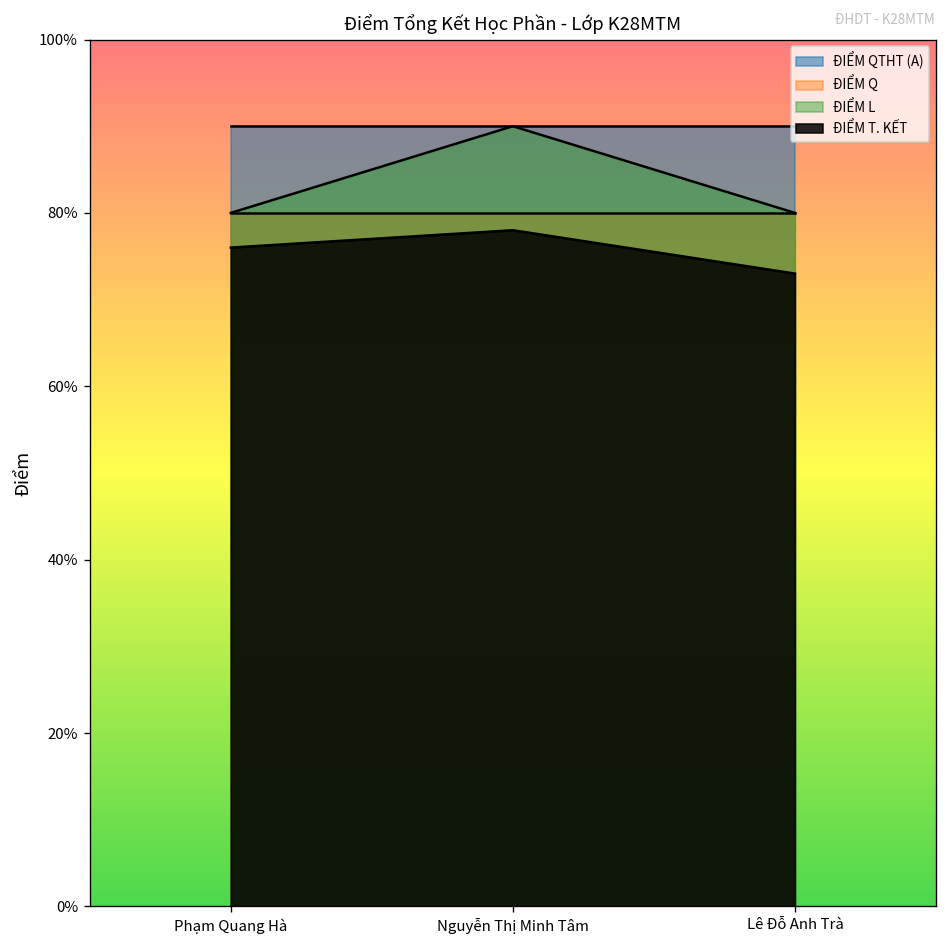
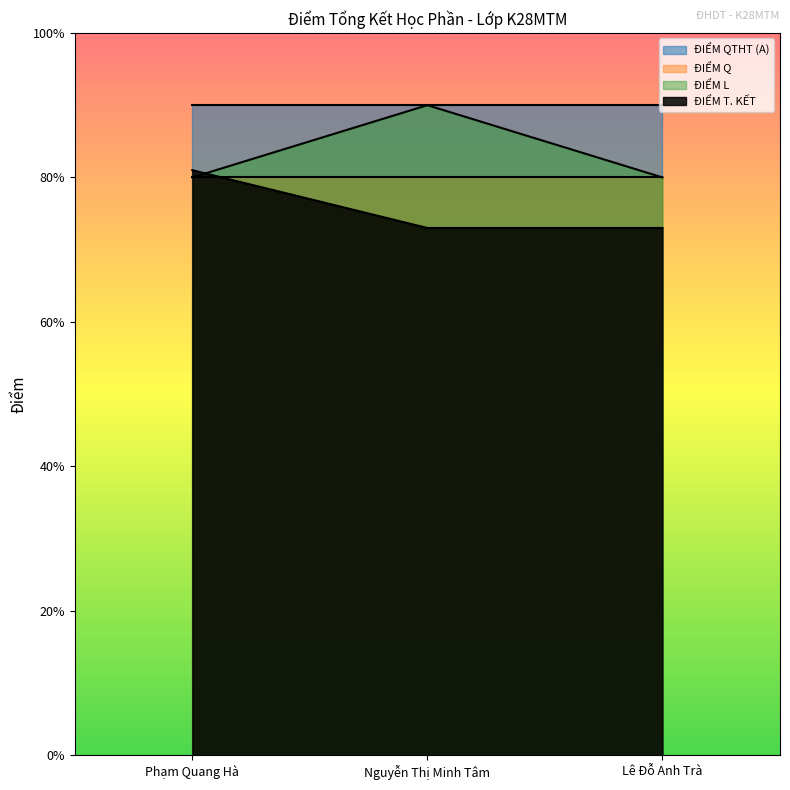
ĐIỂM T. KẾT, Phạm Quang Hà: 76% -> 81%
ĐIỂM T. KẾT, Nguyễn Thị Minh Tâm: 78% -> 73%
